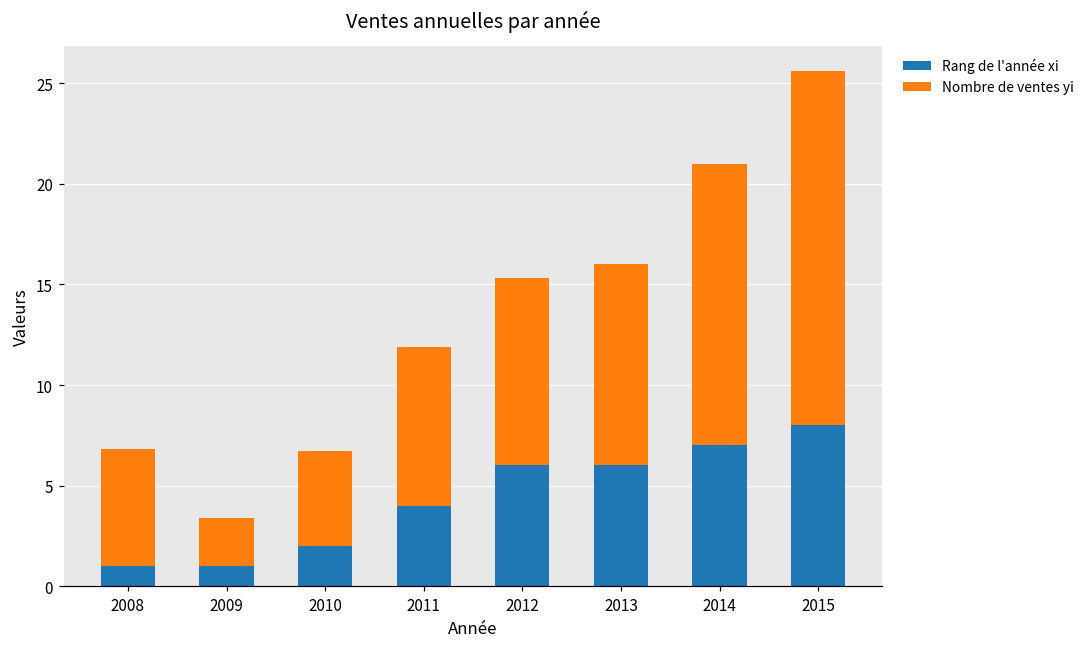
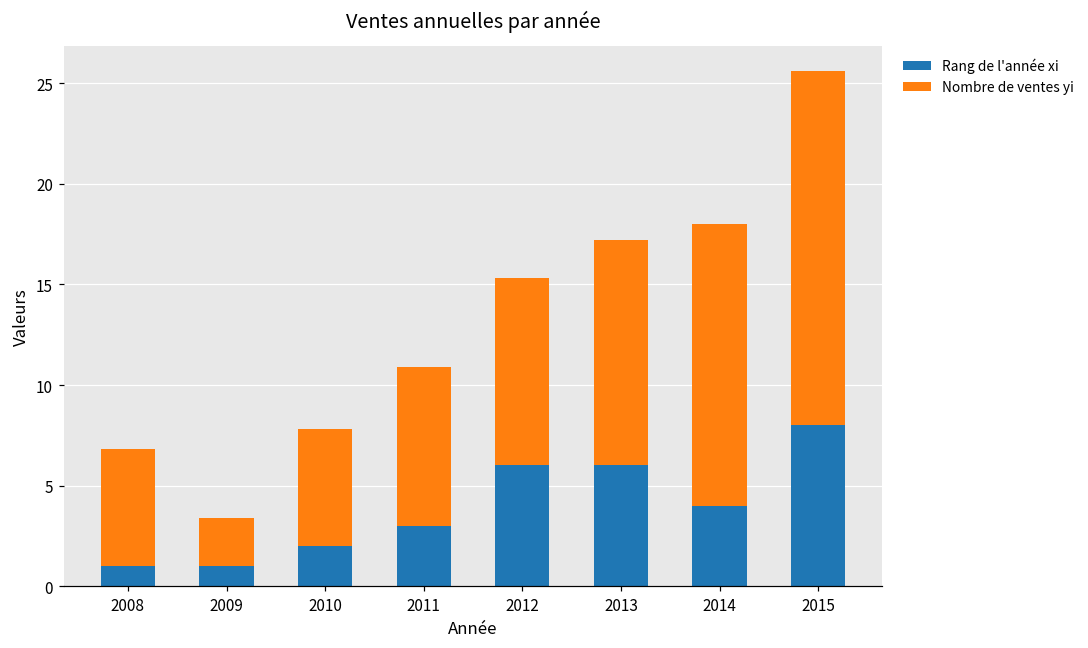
Nombre de ventes yi, 2010: 4.7 -> 5.8
Rang de l'année xi, 2011: 4 -> 3
Nombre de ventes yi, 2013: 10.0 -> 11.2
Rang de l'année xi, 2014: 7 -> 4
